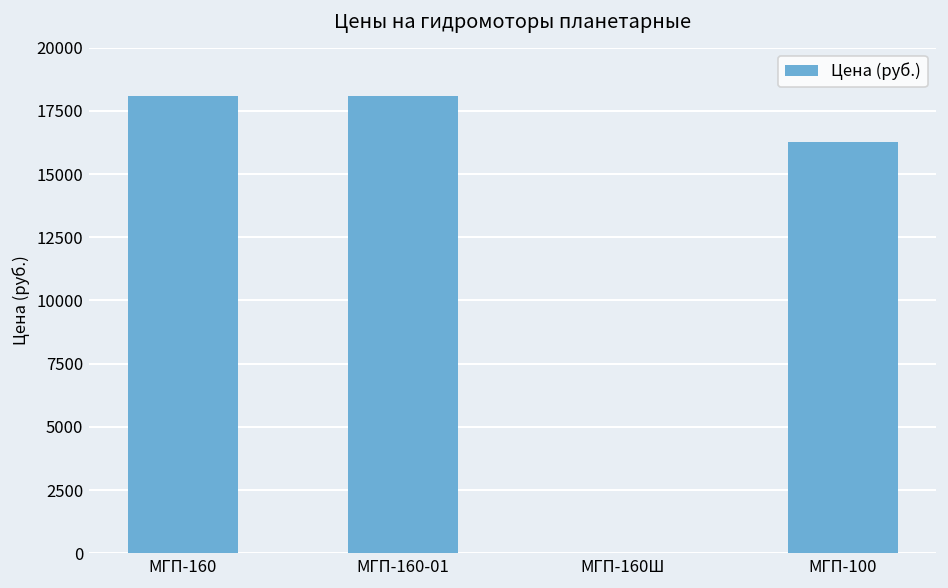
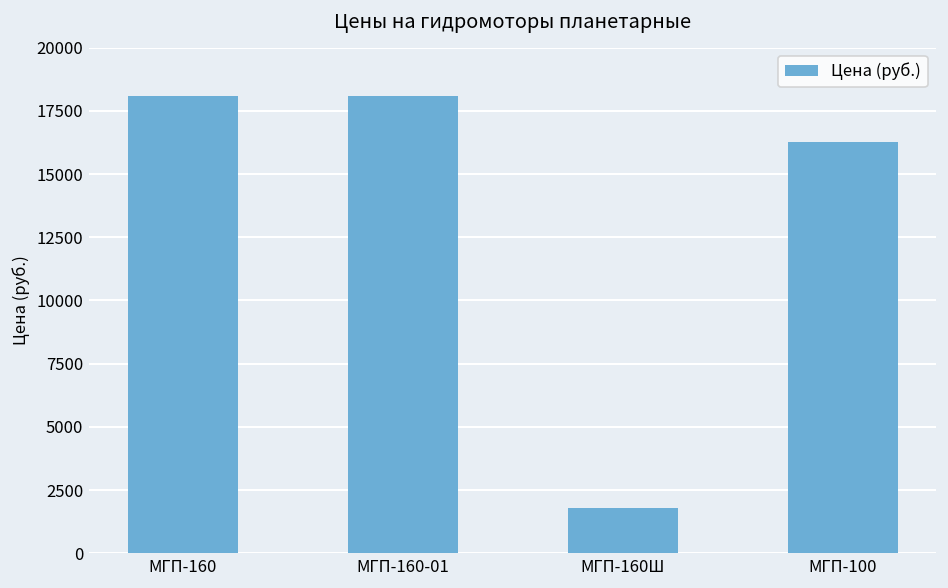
МГП-160Ш: 0 -> 1800
